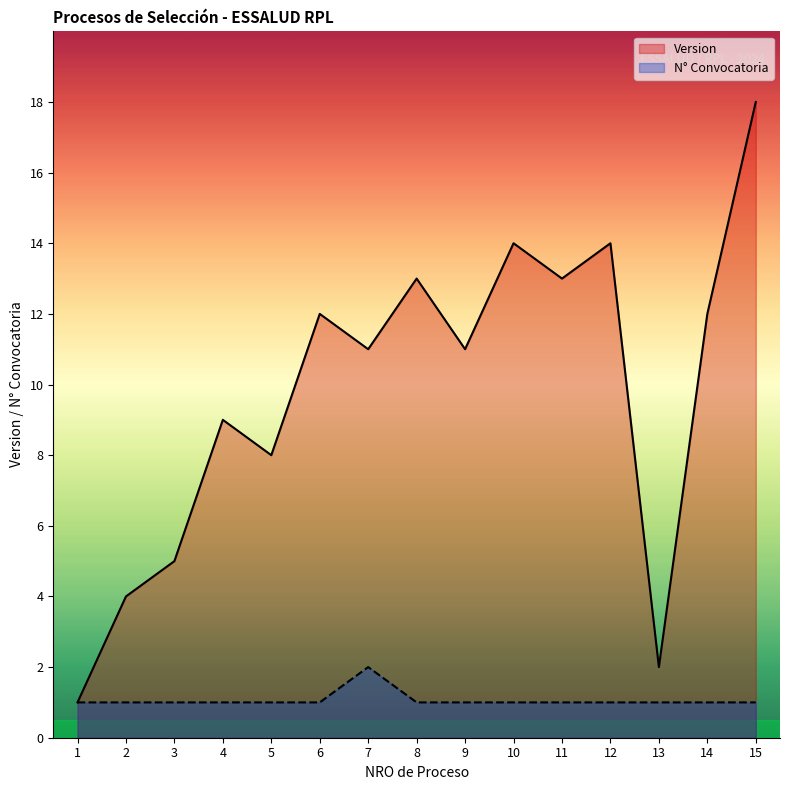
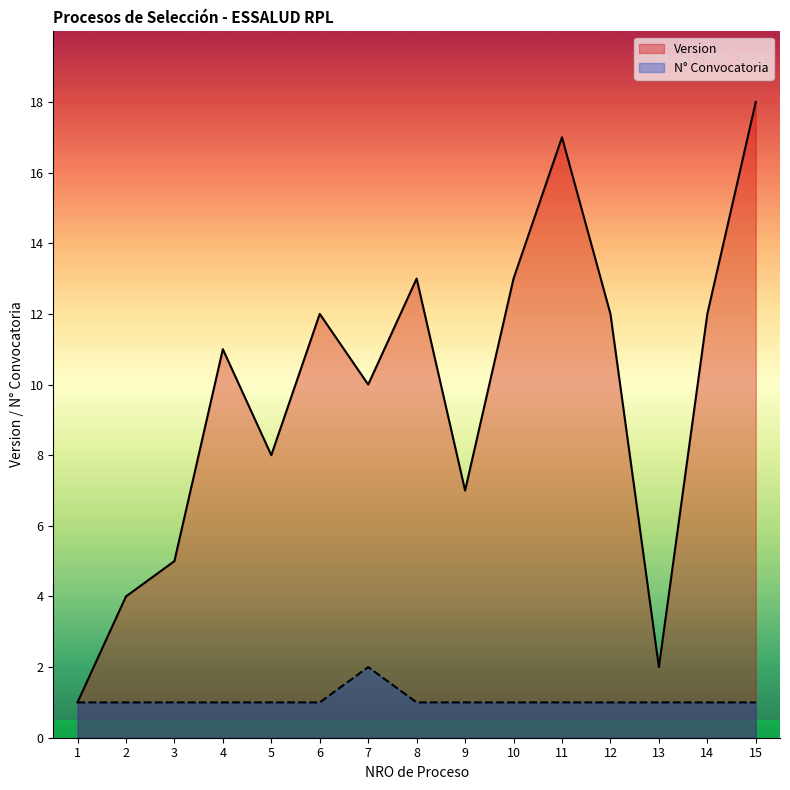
Version, 4: 9 -> 11
Version, 7: 11 -> 10
Version, 9: 11 -> 7
Version, 10: 14 -> 13
Version, 11: 13 -> 17
Version, 12: 14 -> 12
